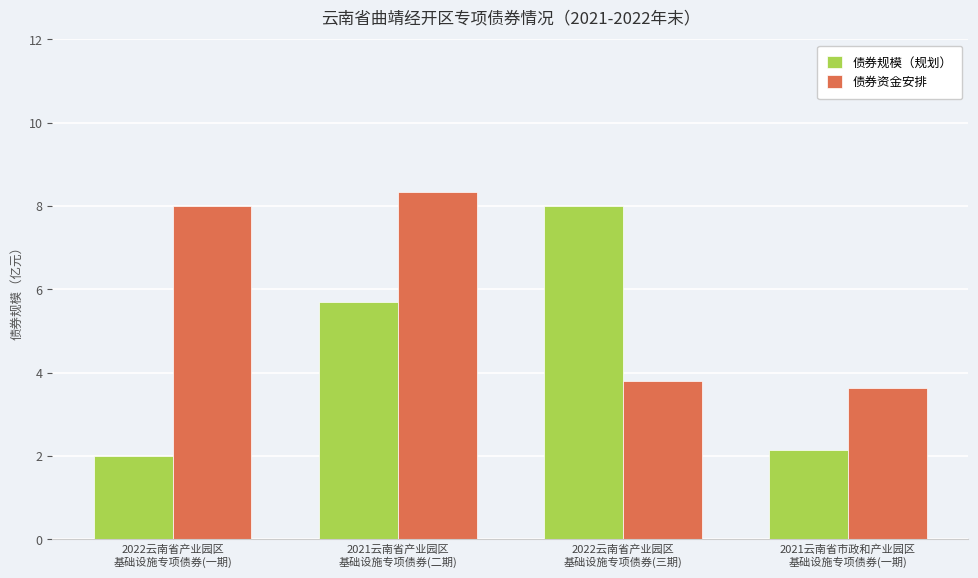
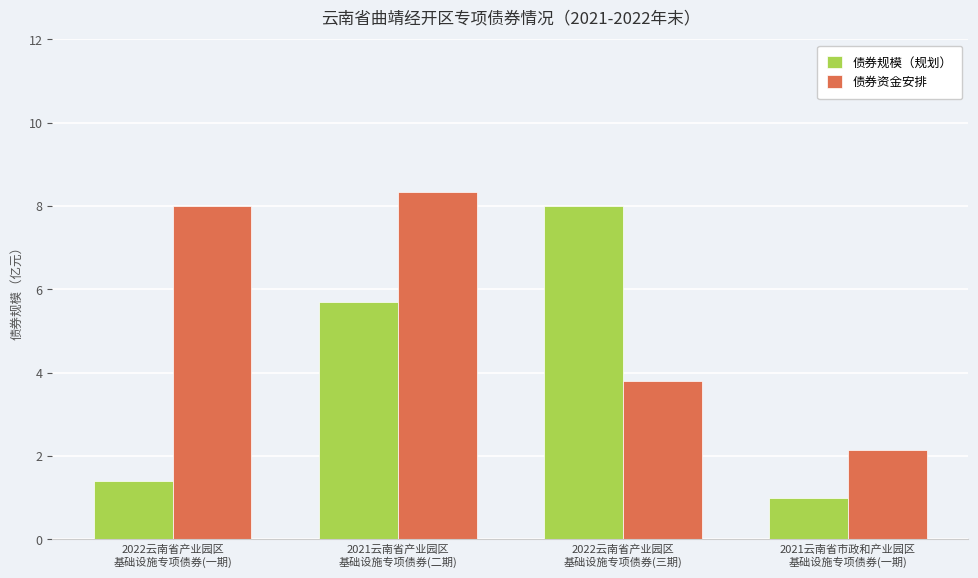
债券规模（规划）, 2022云南省产业园区 基础设施专项债券(一期): 2.0 -> 1.4
债券规模（规划）, 2021云南省市政和产业园区 基础设施专项债券(一期): 2.2 -> 1.0
债券资金安排, 2021云南省市政和产业园区 基础设施专项债券(一期): 3.6 -> 2.2
